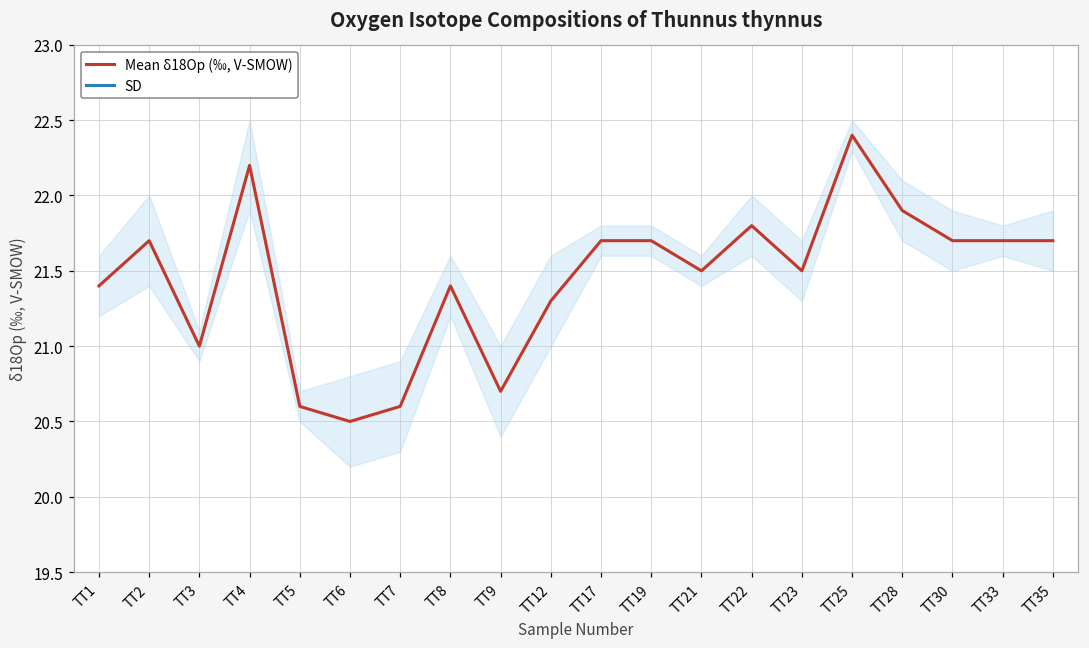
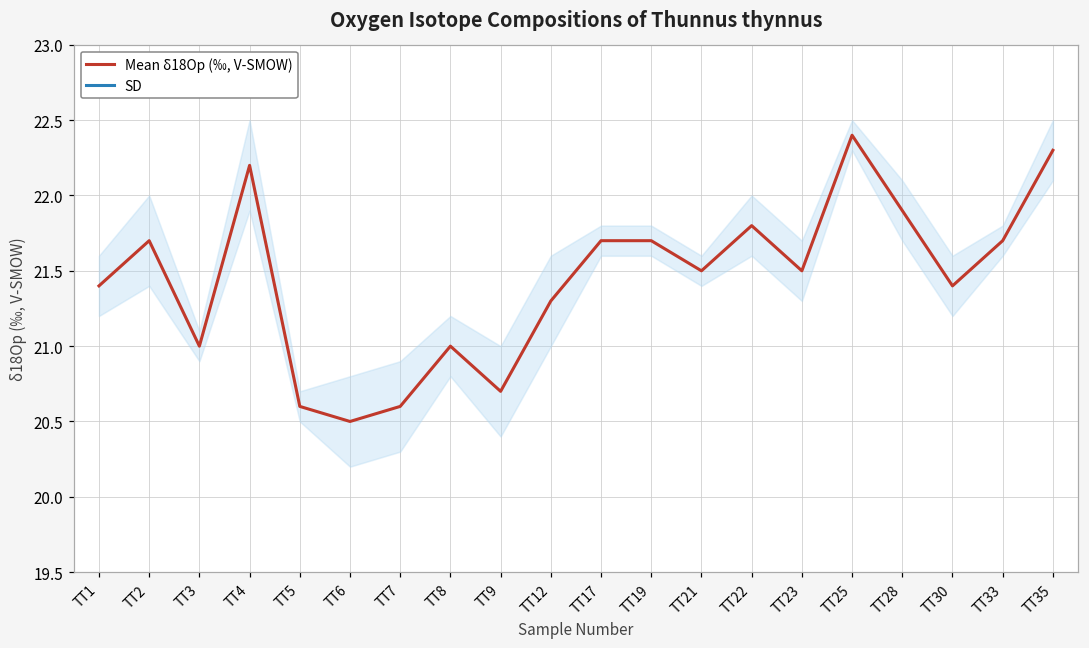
Mean δ18Op (‰, V-SMOW), TT8: 21.4 -> 21.0
Mean δ18Op (‰, V-SMOW), TT30: 21.7 -> 21.4
Mean δ18Op (‰, V-SMOW), TT35: 21.7 -> 22.3
